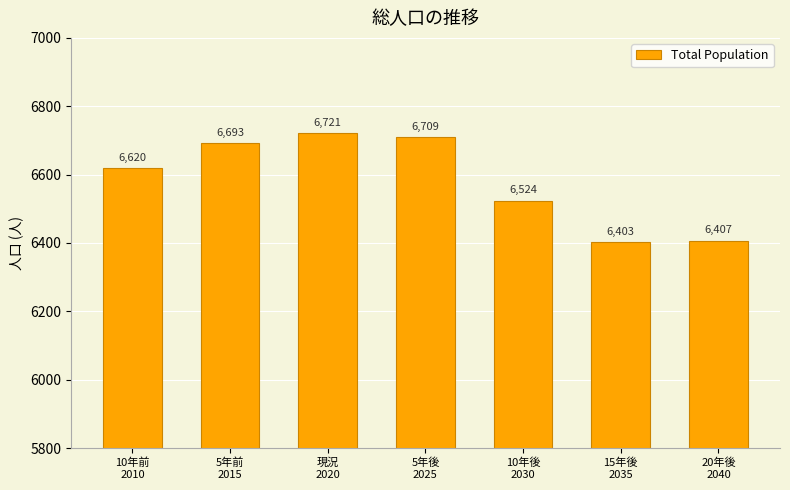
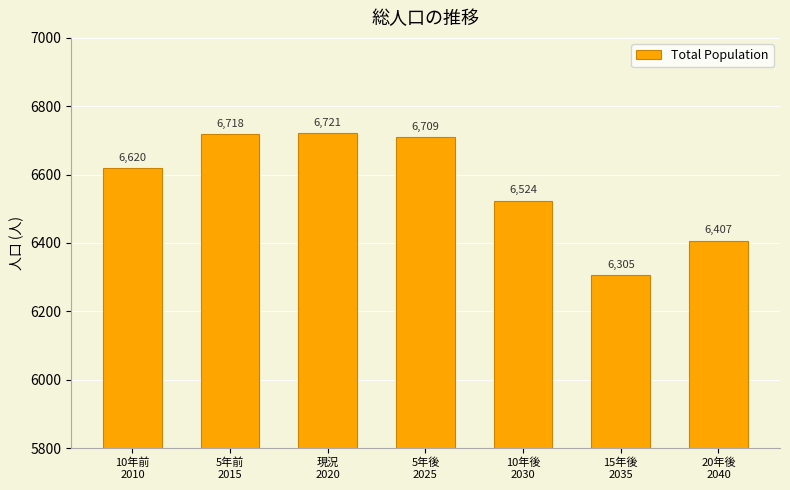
5年前 2015: 6,693 -> 6,718
15年後 2035: 6,403 -> 6,305
